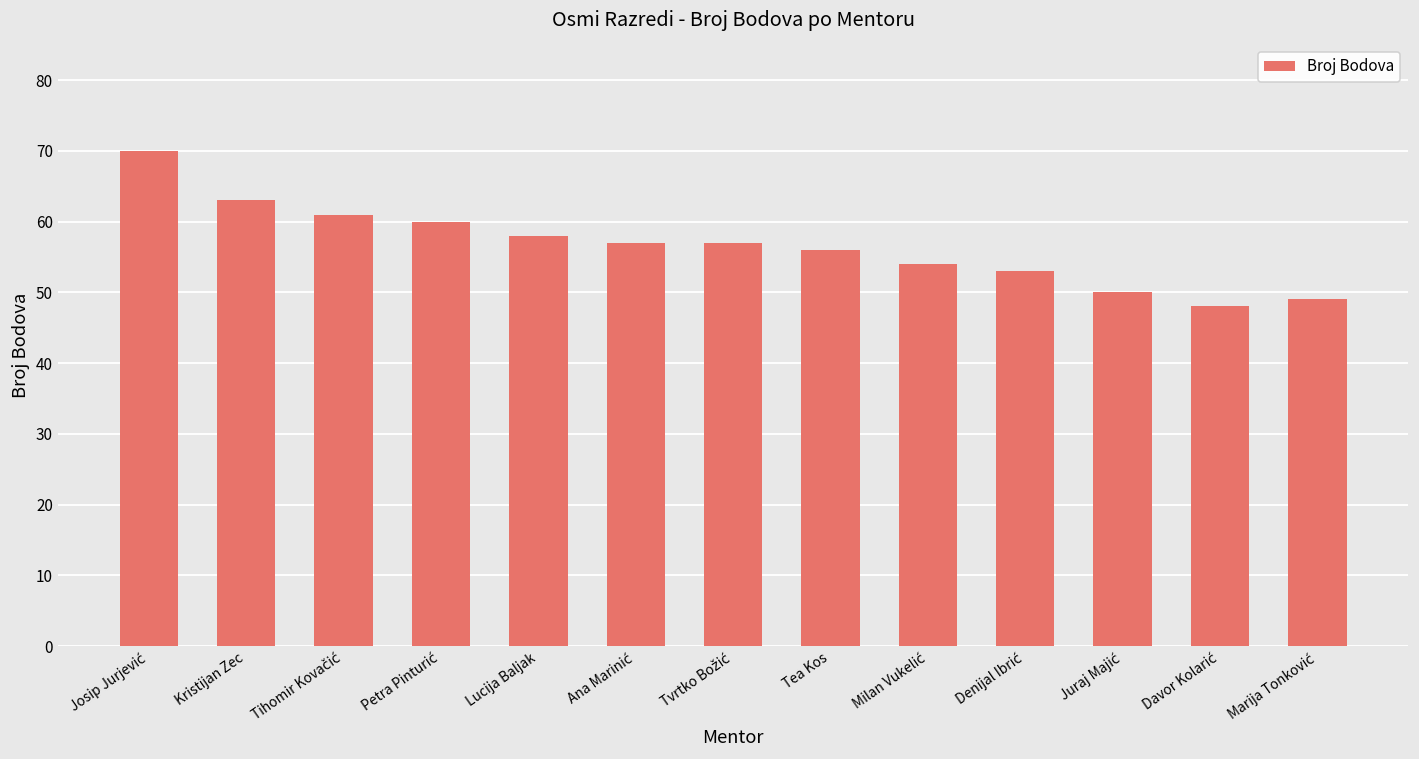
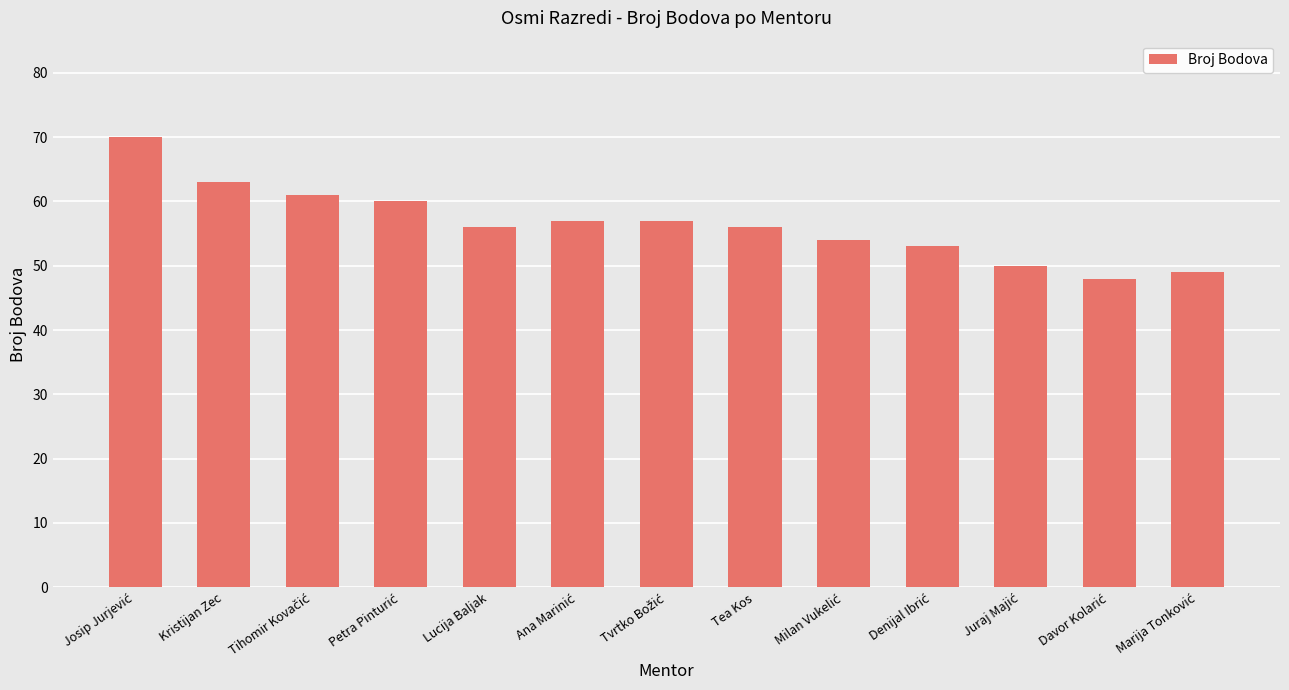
Lucija Baljak: 58 -> 56
